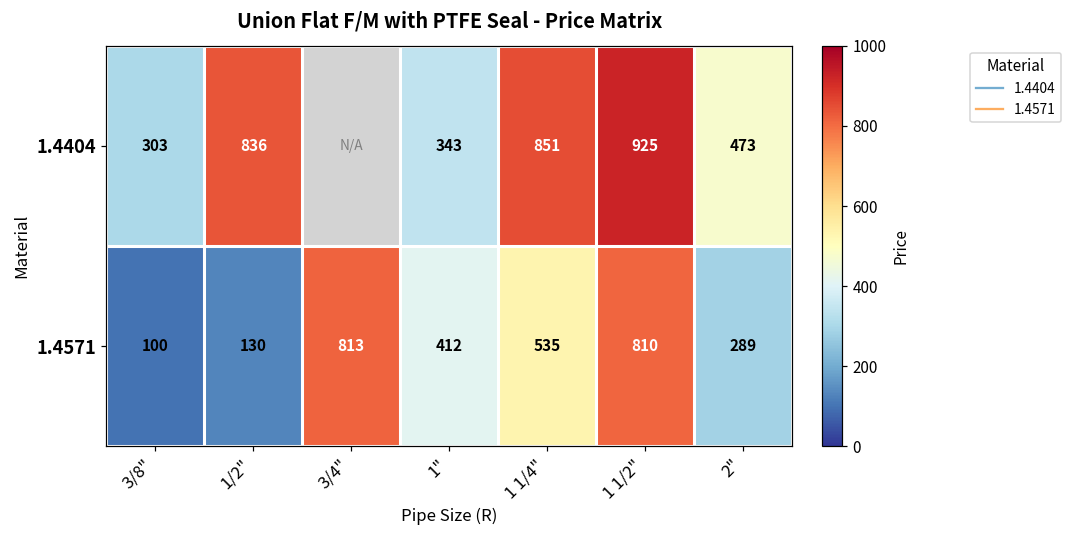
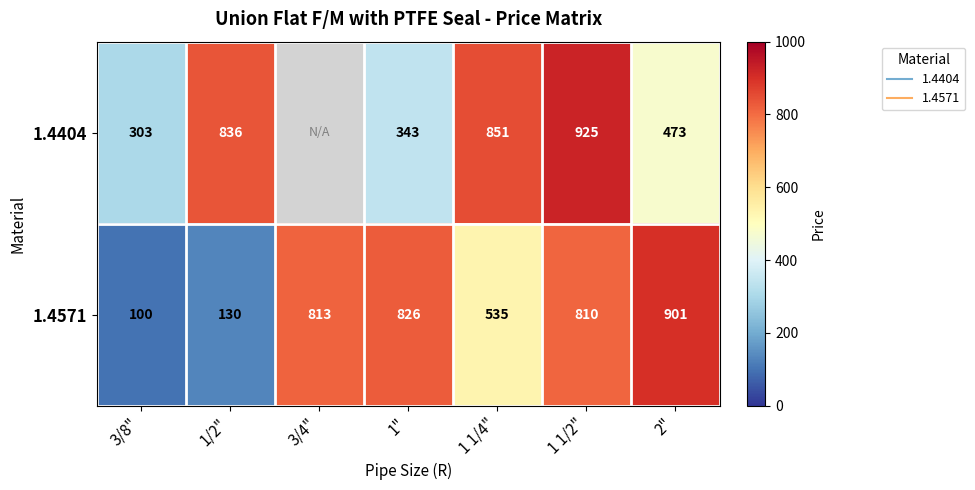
1.4571, 1": 412 -> 826
1.4571, 2": 289 -> 901
